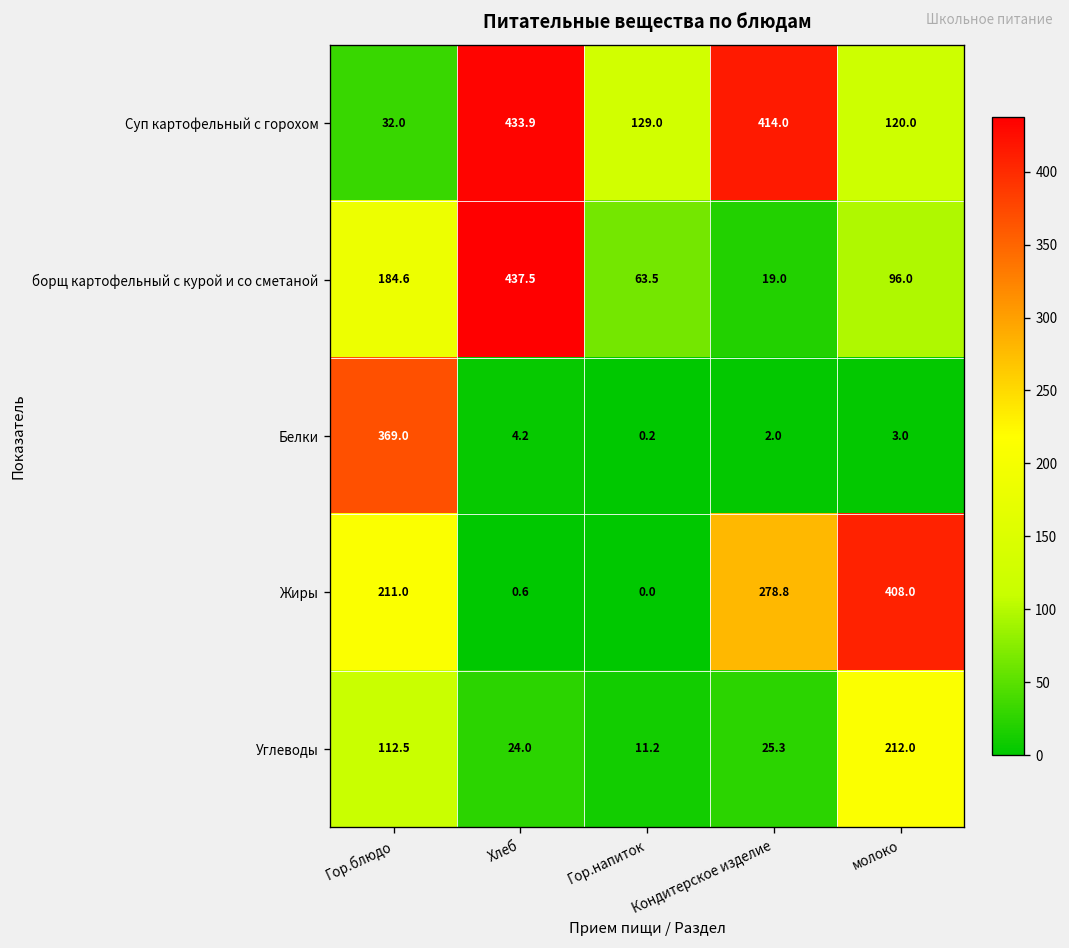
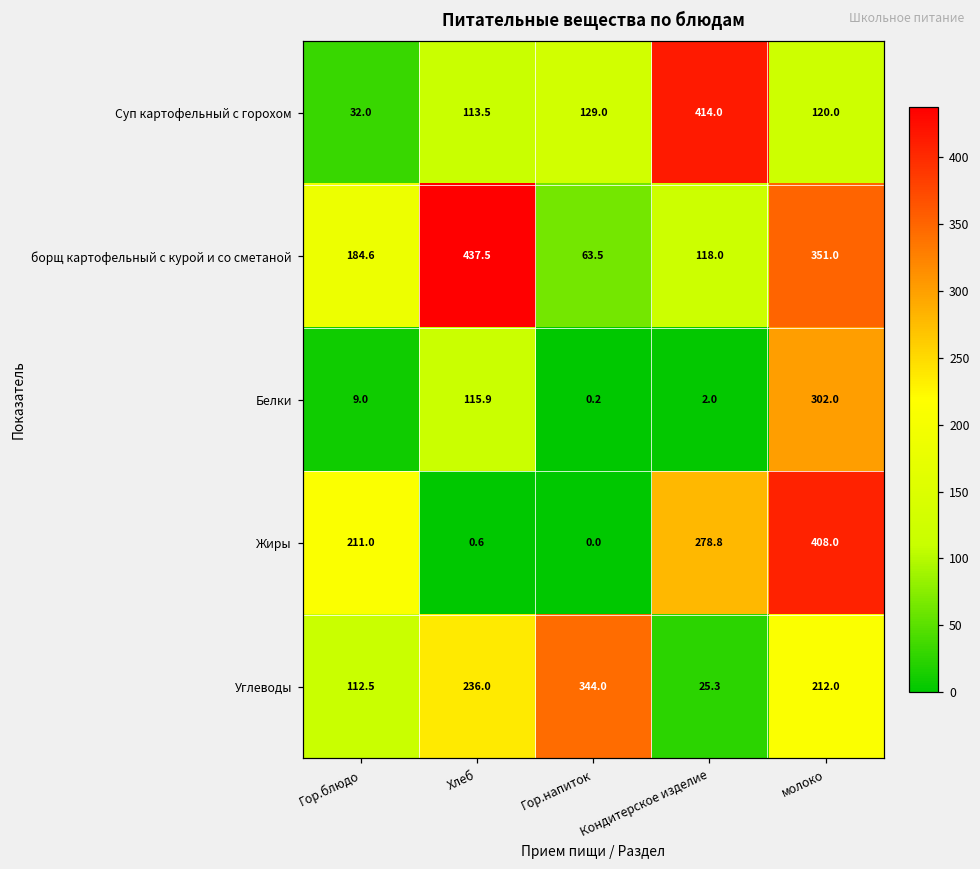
Суп картофельный с горохом, Хлеб: 433.9 -> 113.5
борщ картофельный с курой и со сметаной, Кондитерское изделие: 19.0 -> 118.0
борщ картофельный с курой и со сметаной, молоко: 96.0 -> 351.0
Белки, Гор.блюдо: 369.0 -> 9.0
Белки, Хлеб: 4.2 -> 115.9
Белки, молоко: 3.0 -> 302.0
Углеводы, Хлеб: 24.0 -> 236.0
Углеводы, Гор.напиток: 11.2 -> 344.0
